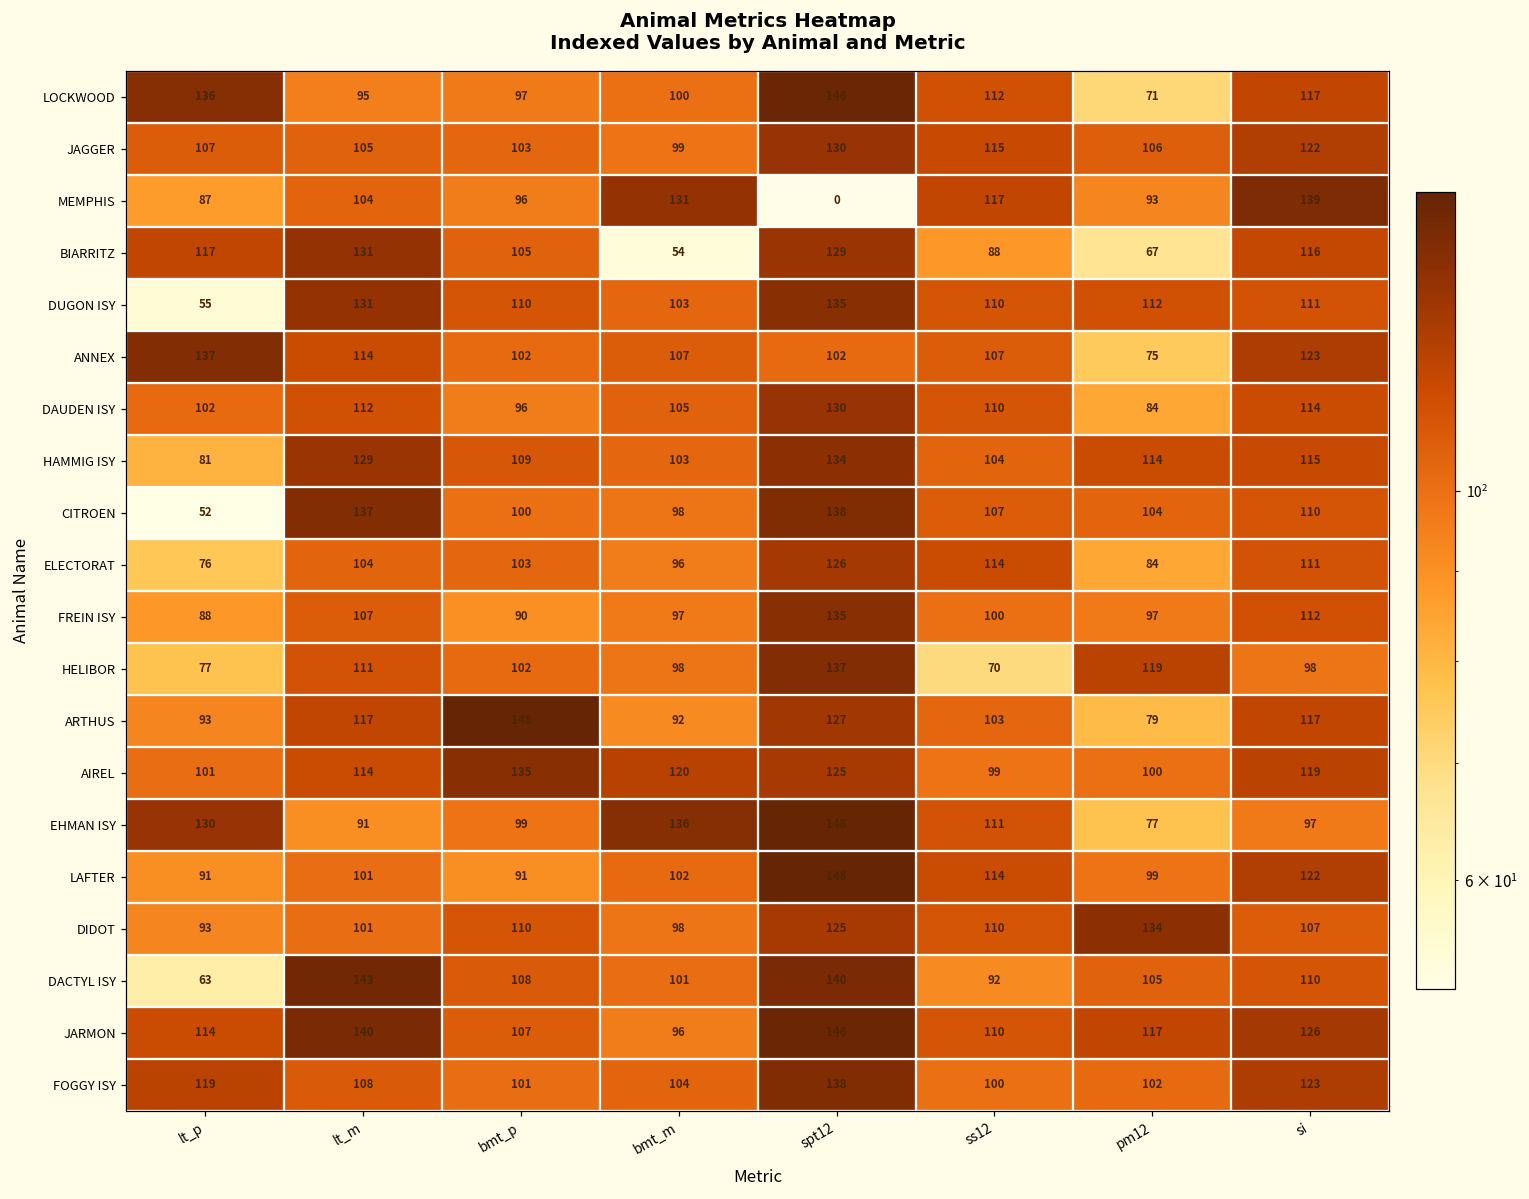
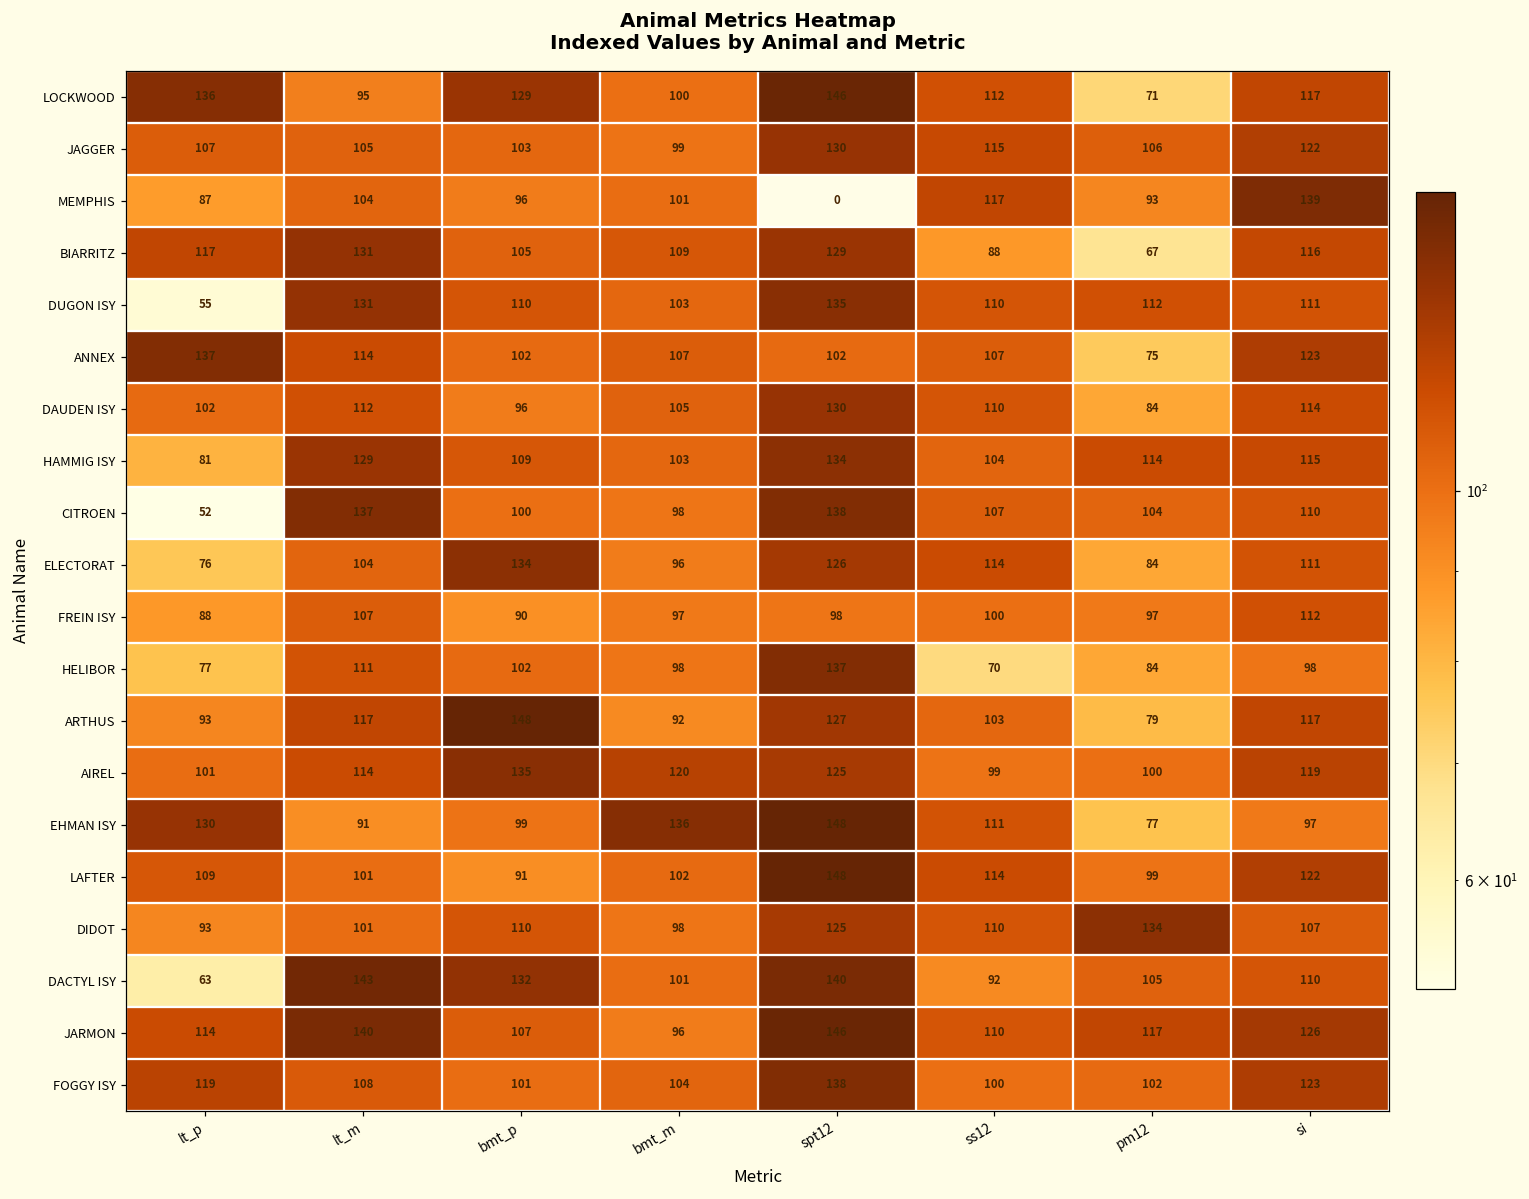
LOCKWOOD, bmt_p: 97 -> 129
MEMPHIS, bmt_m: 131 -> 101
BIARRITZ, bmt_m: 54 -> 109
ELECTORAT, bmt_p: 103 -> 134
FREIN ISY, spt12: 135 -> 98
HELIBOR, pm12: 119 -> 84
LAFTER, lt_p: 91 -> 109
DACTYL ISY, bmt_p: 108 -> 132
